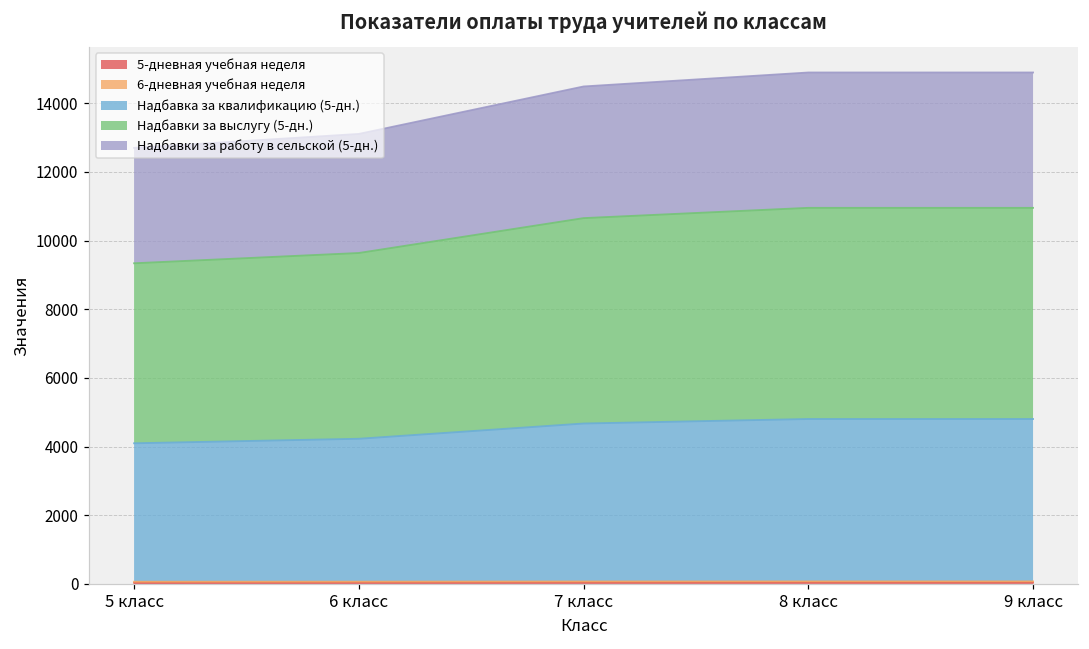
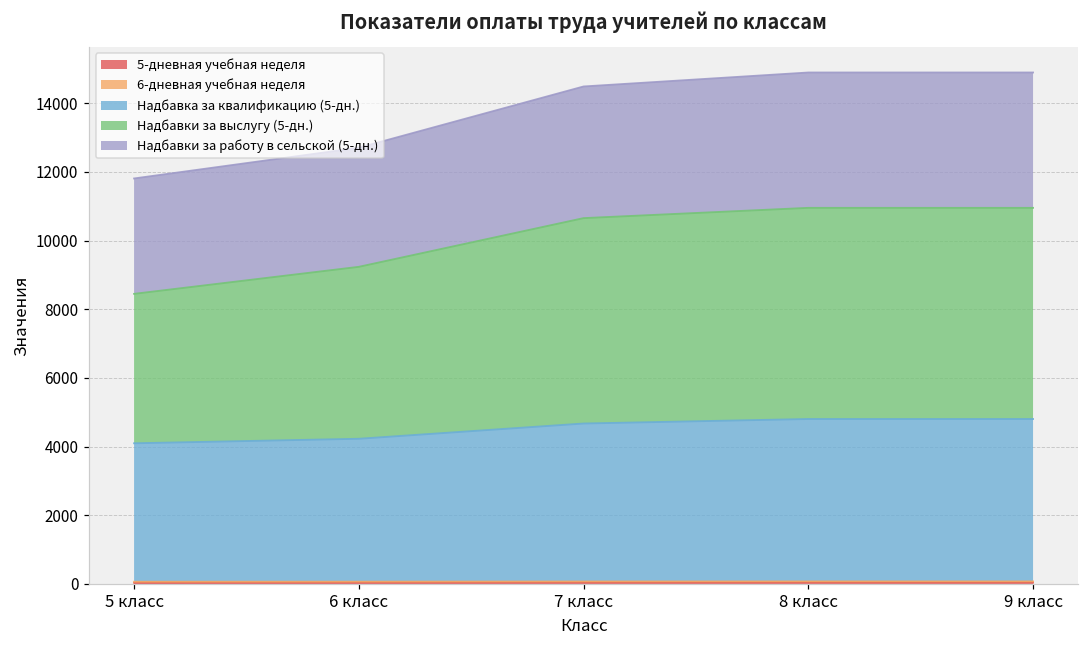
Надбавки за выслугу (5-дн.), 5 класс: 5200 -> 4400
Надбавки за выслугу (5-дн.), 6 класс: 5400 -> 5000
